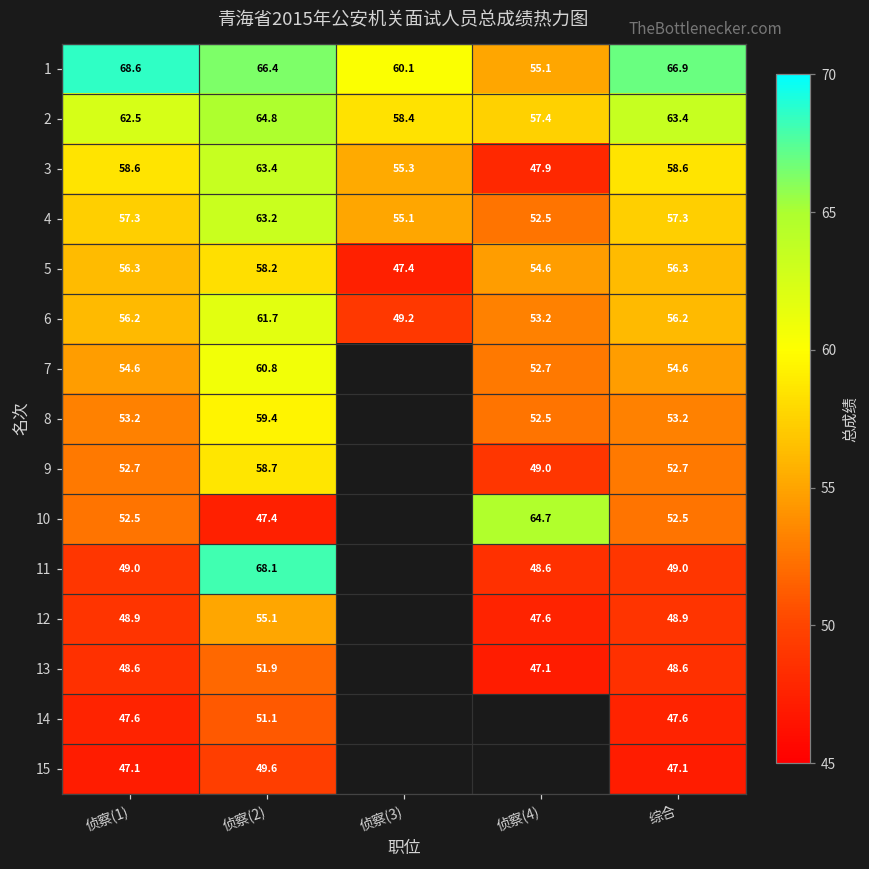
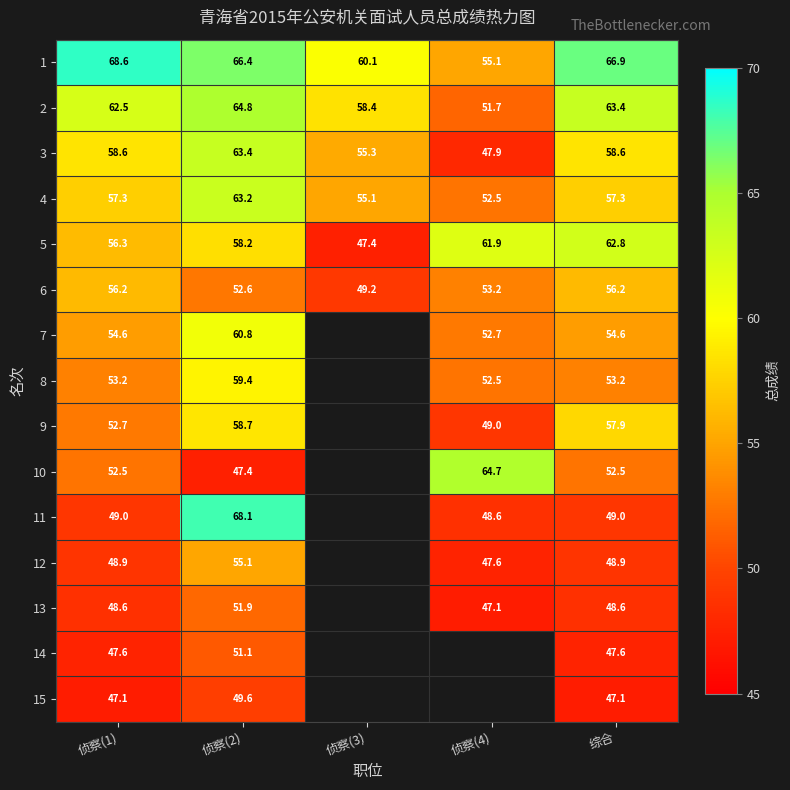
2, 侦察(4): 57.4 -> 51.7
5, 侦察(4): 54.6 -> 61.9
5, 综合: 56.3 -> 62.8
6, 侦察(2): 61.7 -> 52.6
9, 综合: 52.7 -> 57.9
